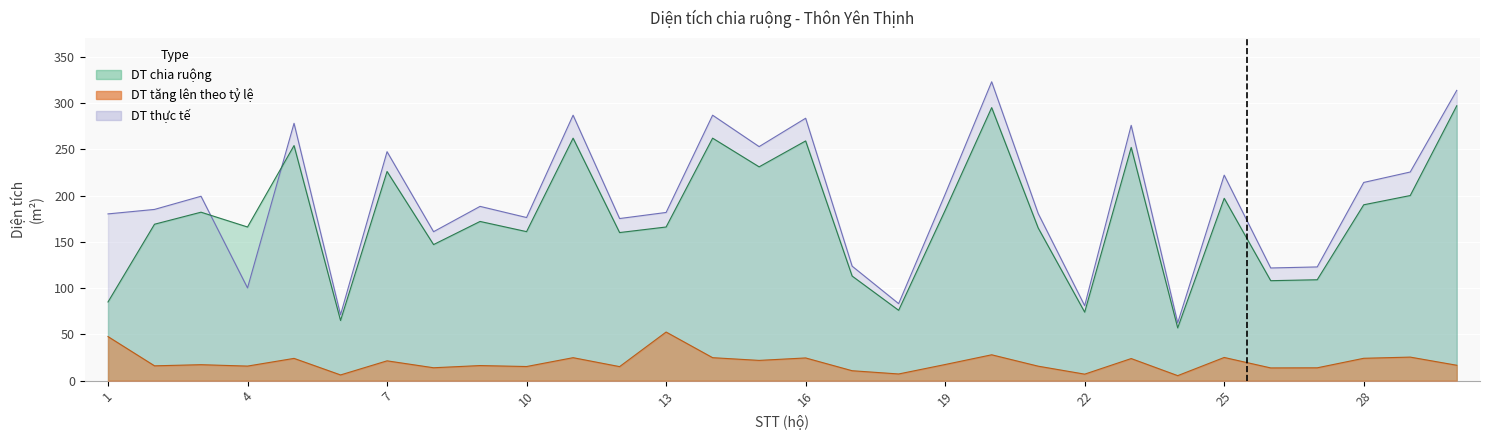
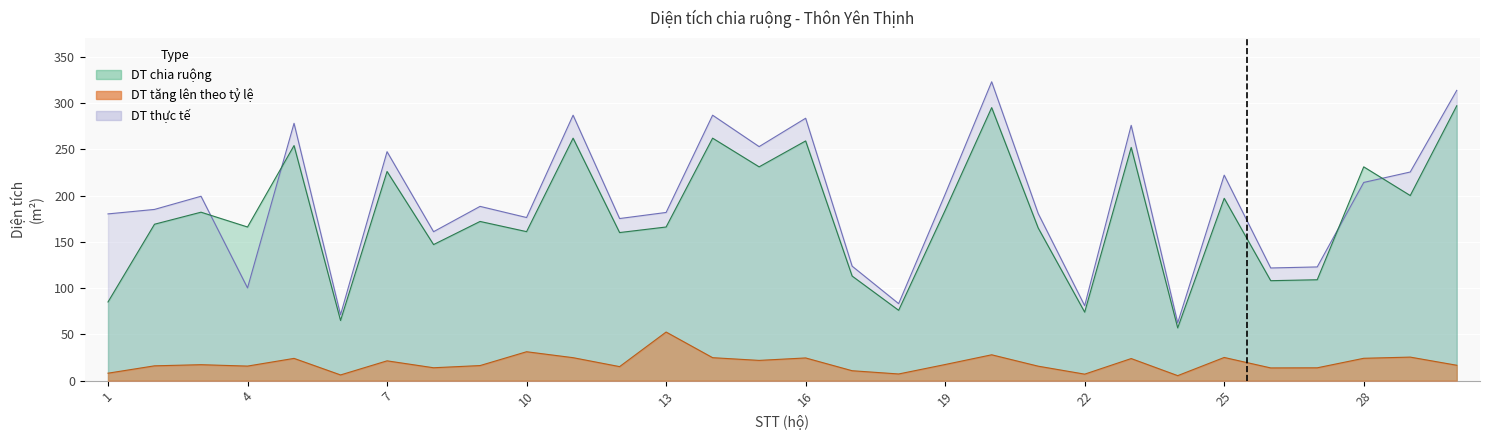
DT tăng lên theo tỷ lệ, 1: 50 -> 10
DT tăng lên theo tỷ lệ, 10: 20 -> 30
DT chia ruộng, 28: 190 -> 230
